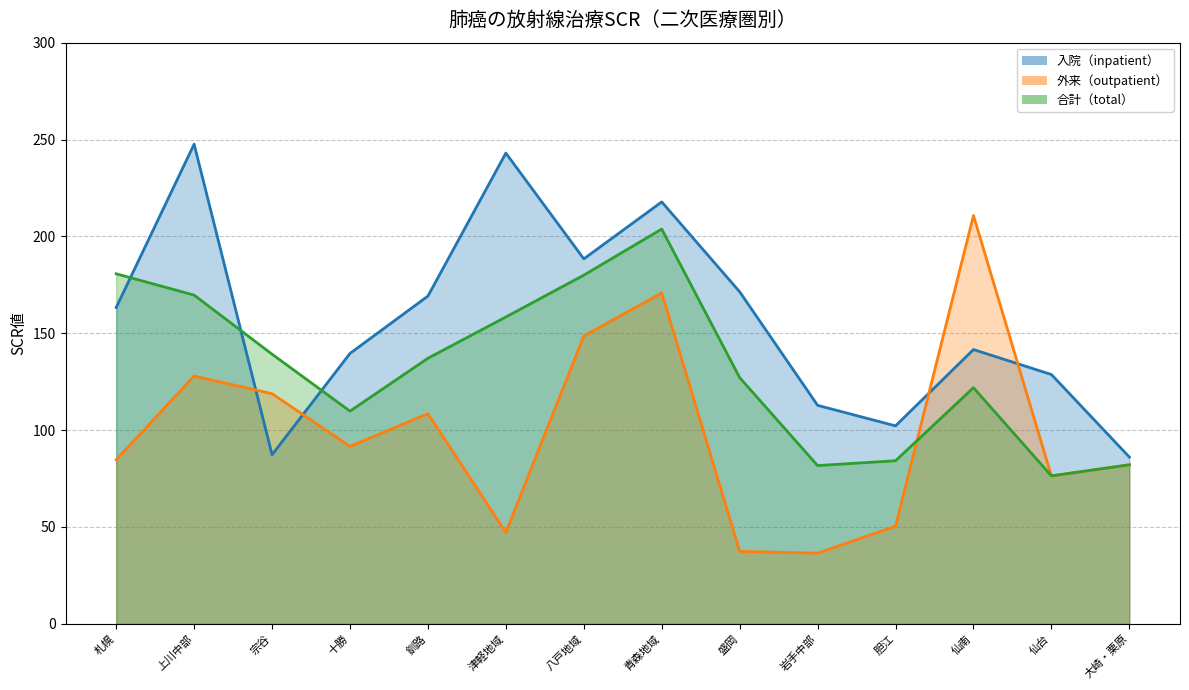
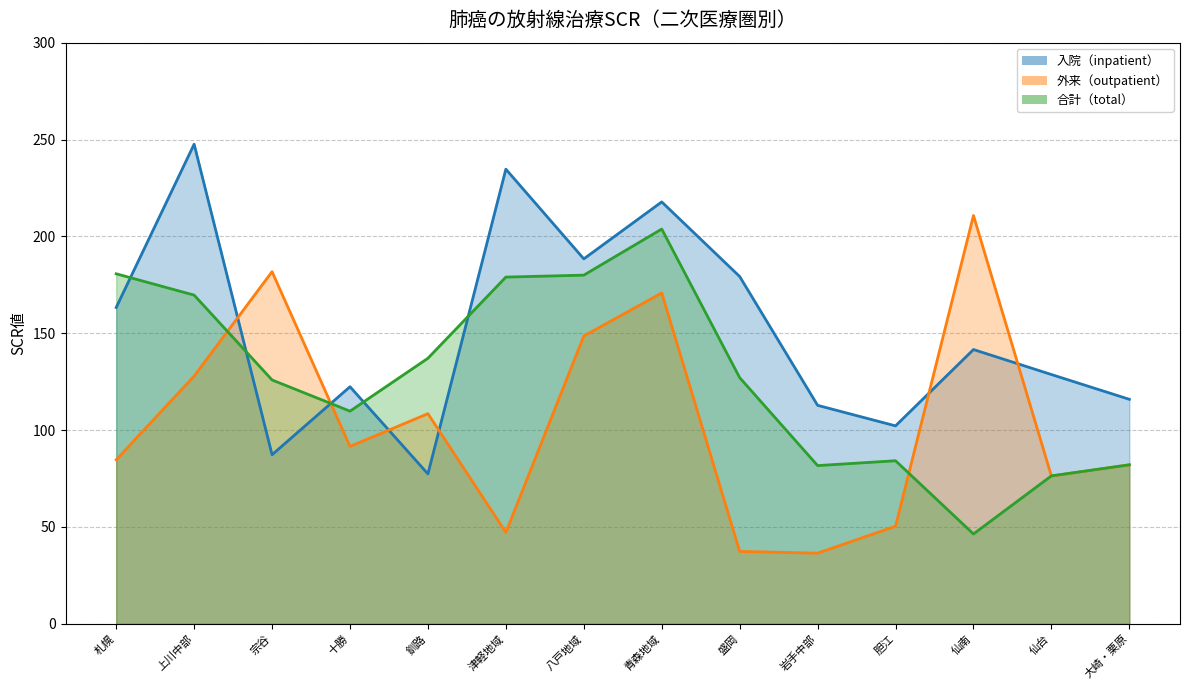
外来（outpatient）, 宗谷: 119 -> 182
合計（total）, 宗谷: 139 -> 126
入院（inpatient）, 十勝: 140 -> 122
入院（inpatient）, 釧路: 169 -> 77
入院（inpatient）, 津軽地域: 243 -> 235
合計（total）, 津軽地域: 158 -> 179
入院（inpatient）, 盛岡: 171 -> 179
合計（total）, 仙南: 122 -> 46
入院（inpatient）, 大崎・栗原: 86 -> 116
